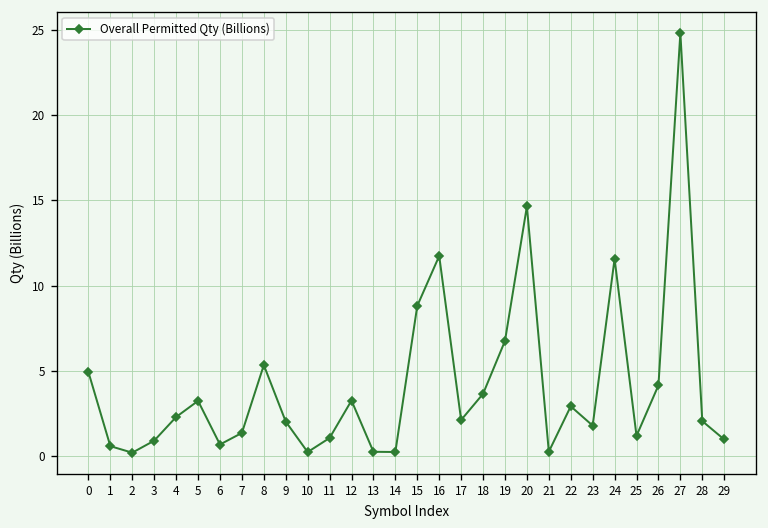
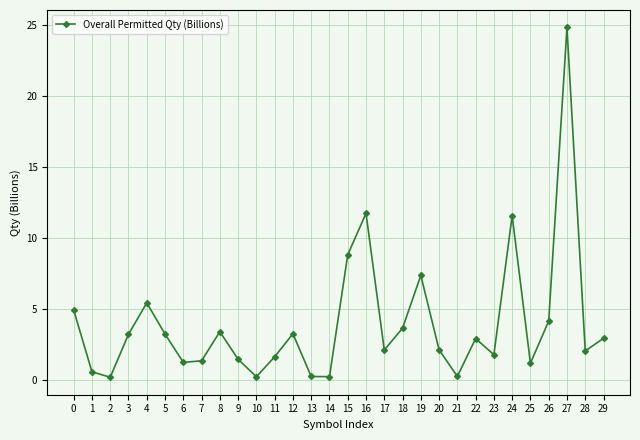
3: 0.9 -> 3.2
4: 2.3 -> 5.4
6: 0.7 -> 1.2
8: 5.3 -> 3.4
9: 2.0 -> 1.5
11: 1.1 -> 1.6
19: 6.8 -> 7.4
20: 14.6 -> 2.1
29: 1.0 -> 2.9
